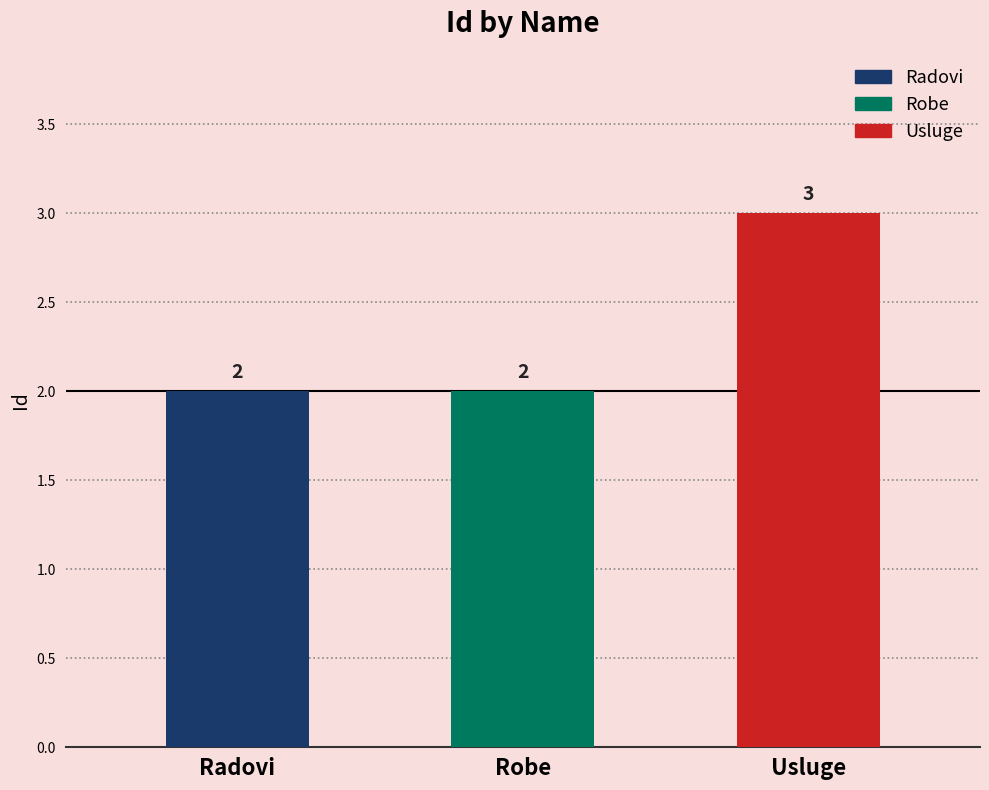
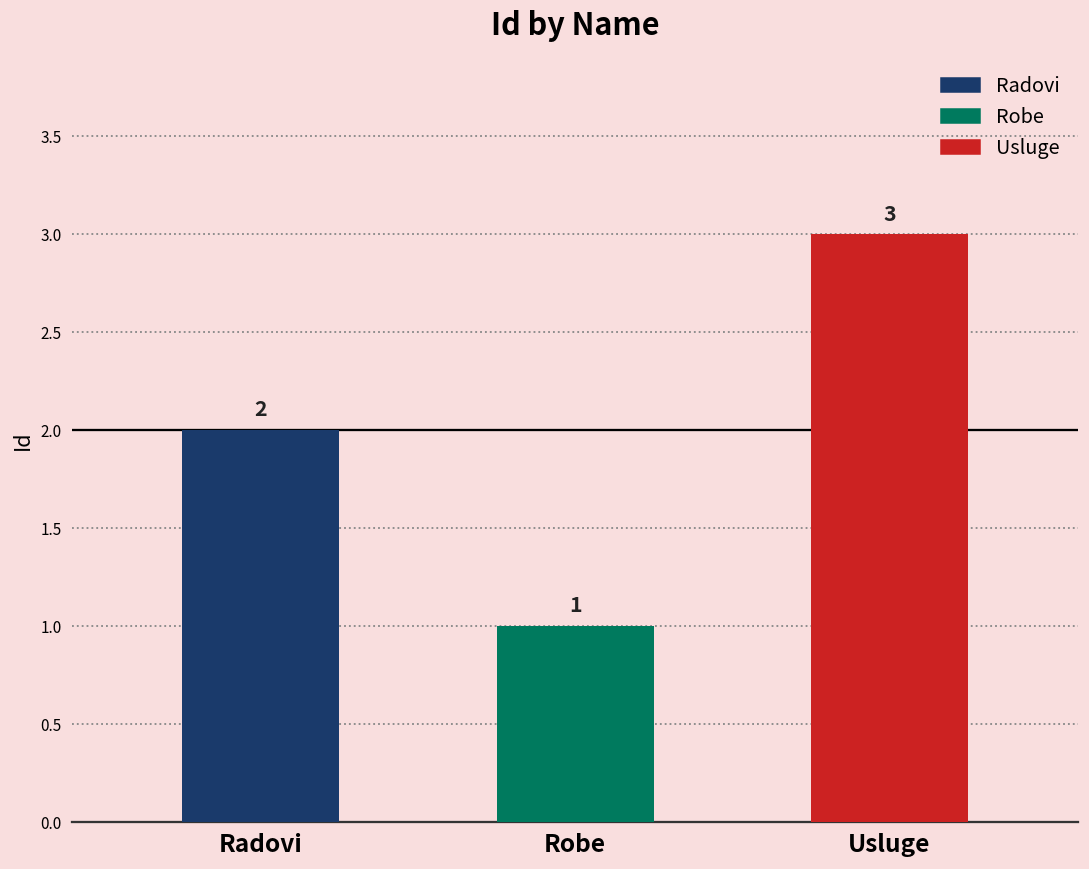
Robe: 2 -> 1
